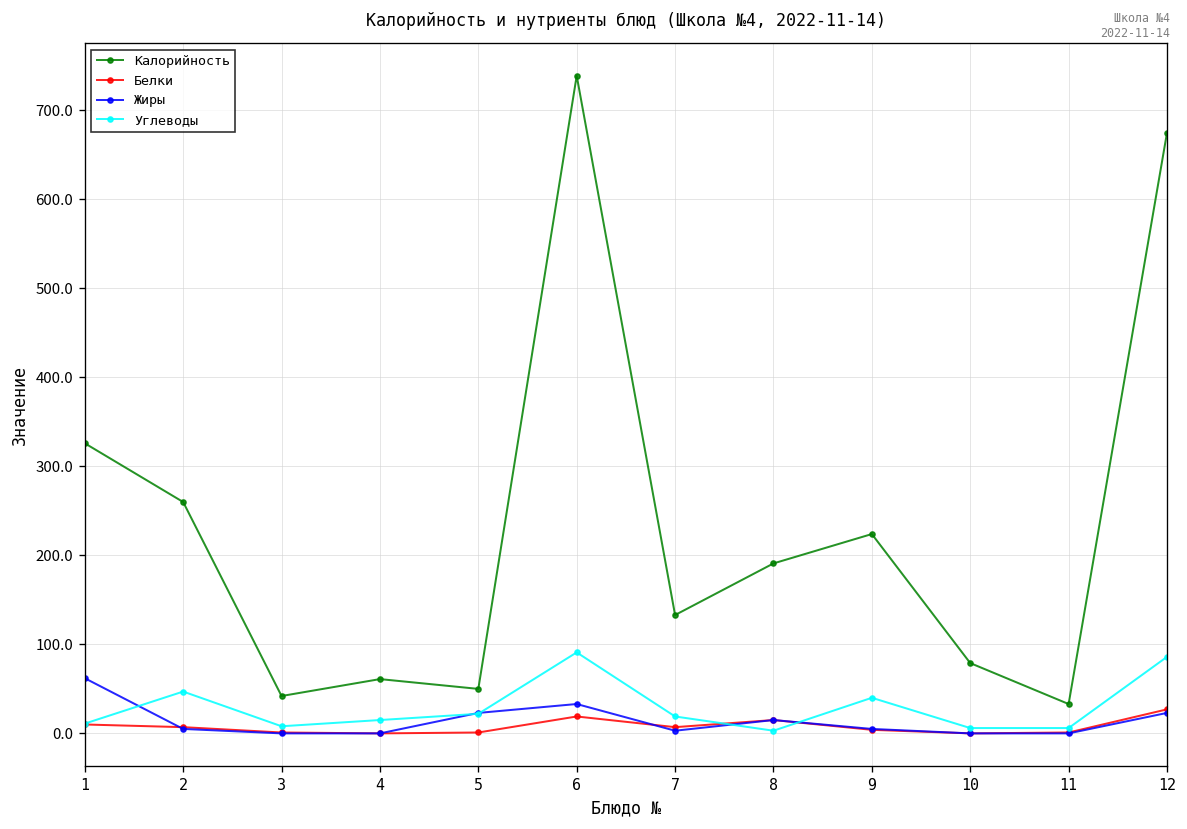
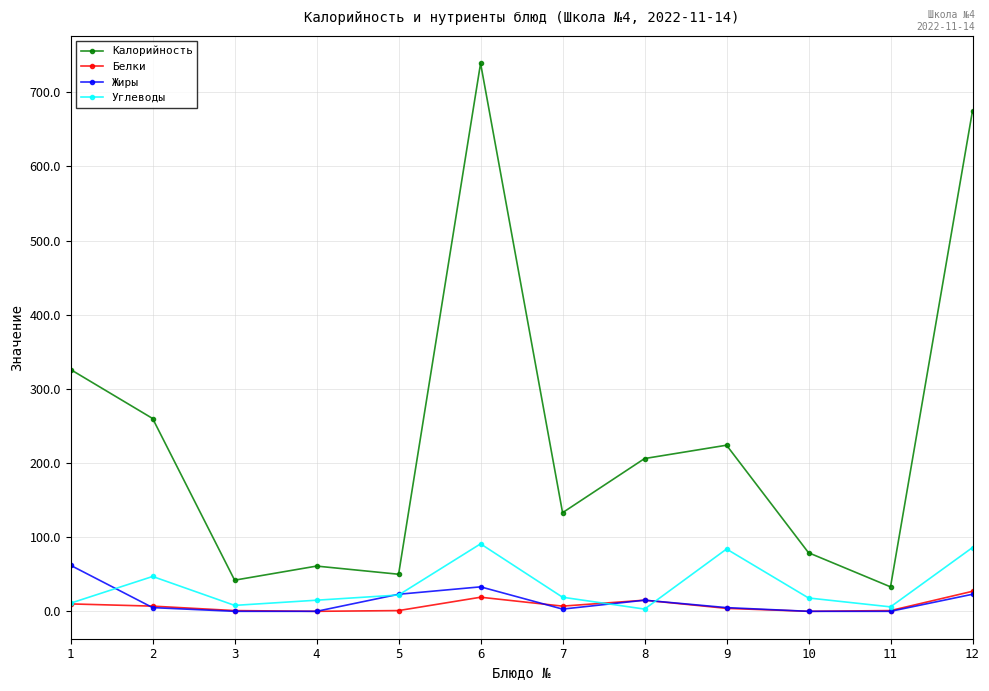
Калорийность, 8: 190 -> 210
Углеводы, 9: 40 -> 80
Углеводы, 10: 10 -> 20
